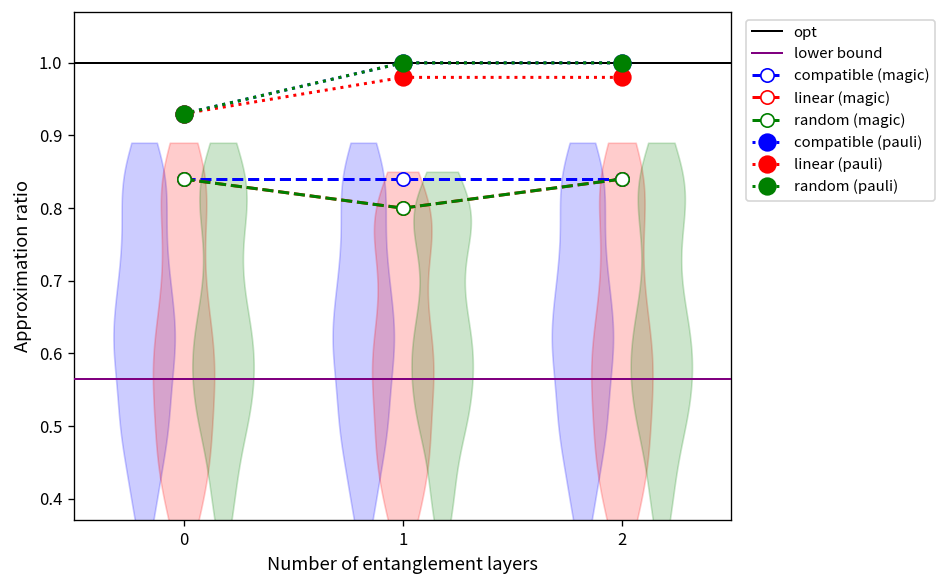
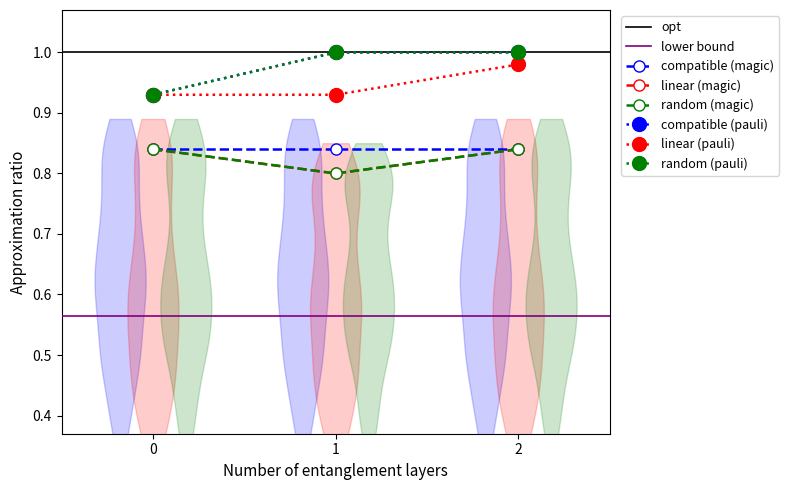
linear (pauli), 1: 0.98 -> 0.93
